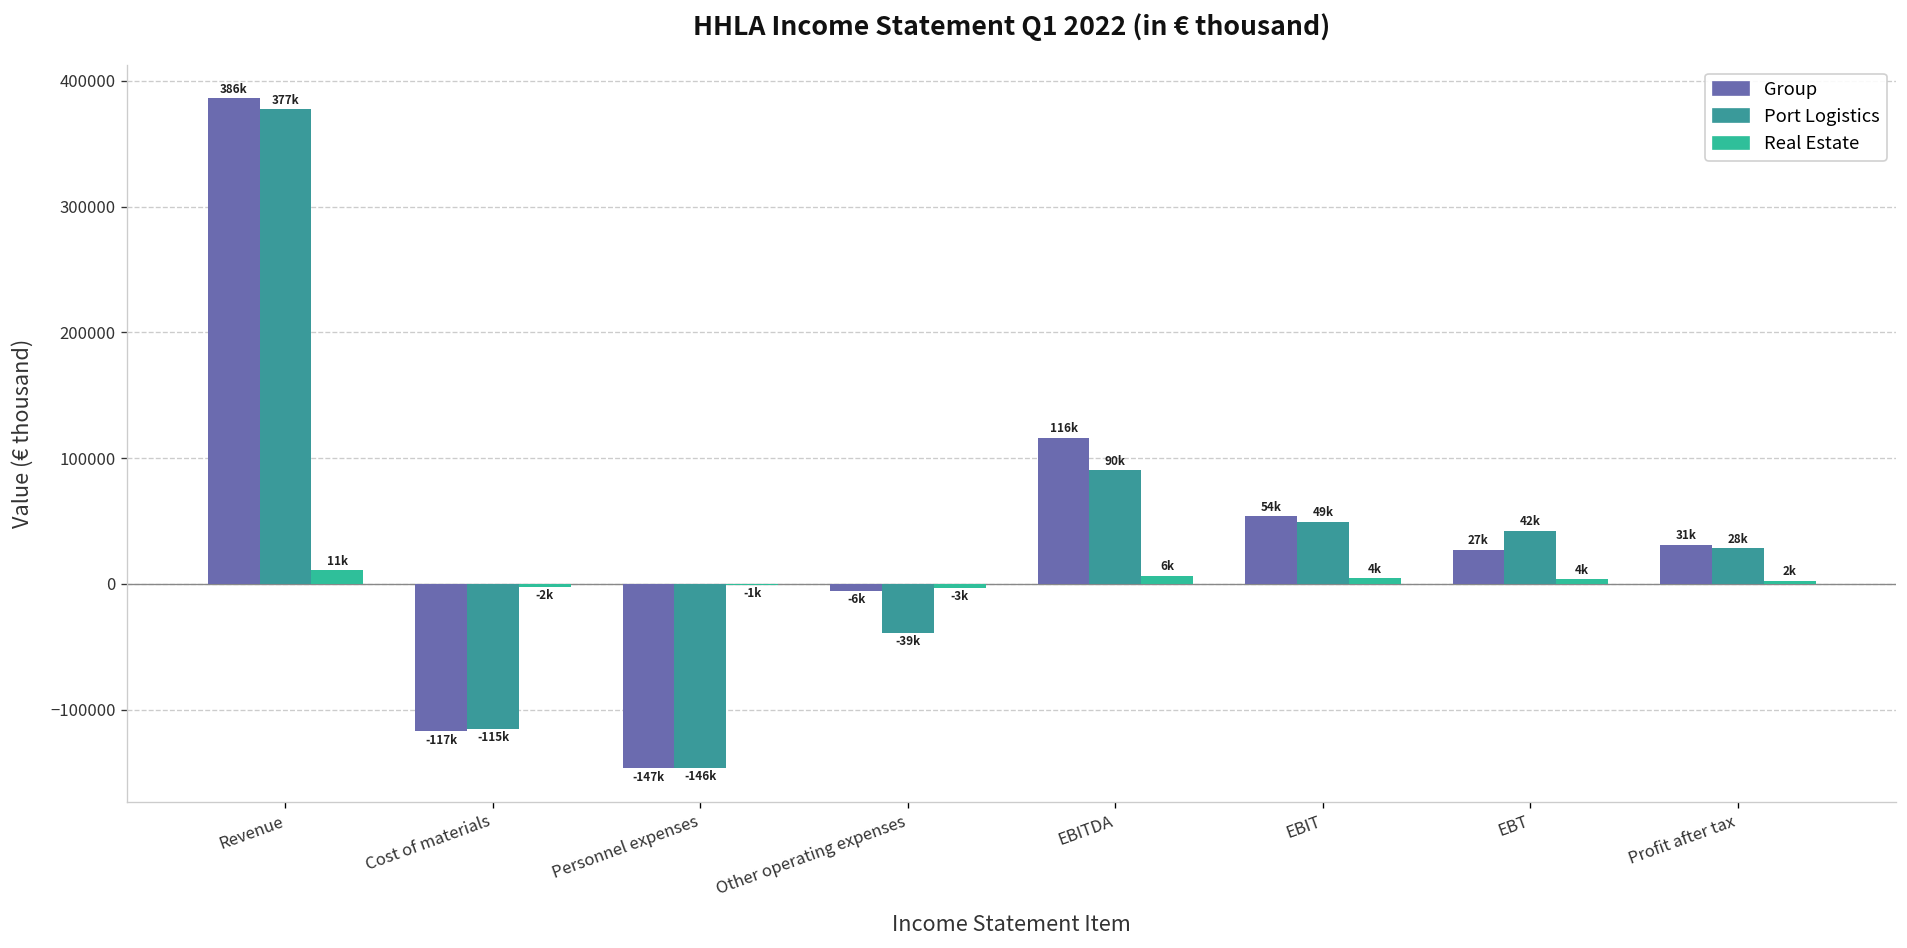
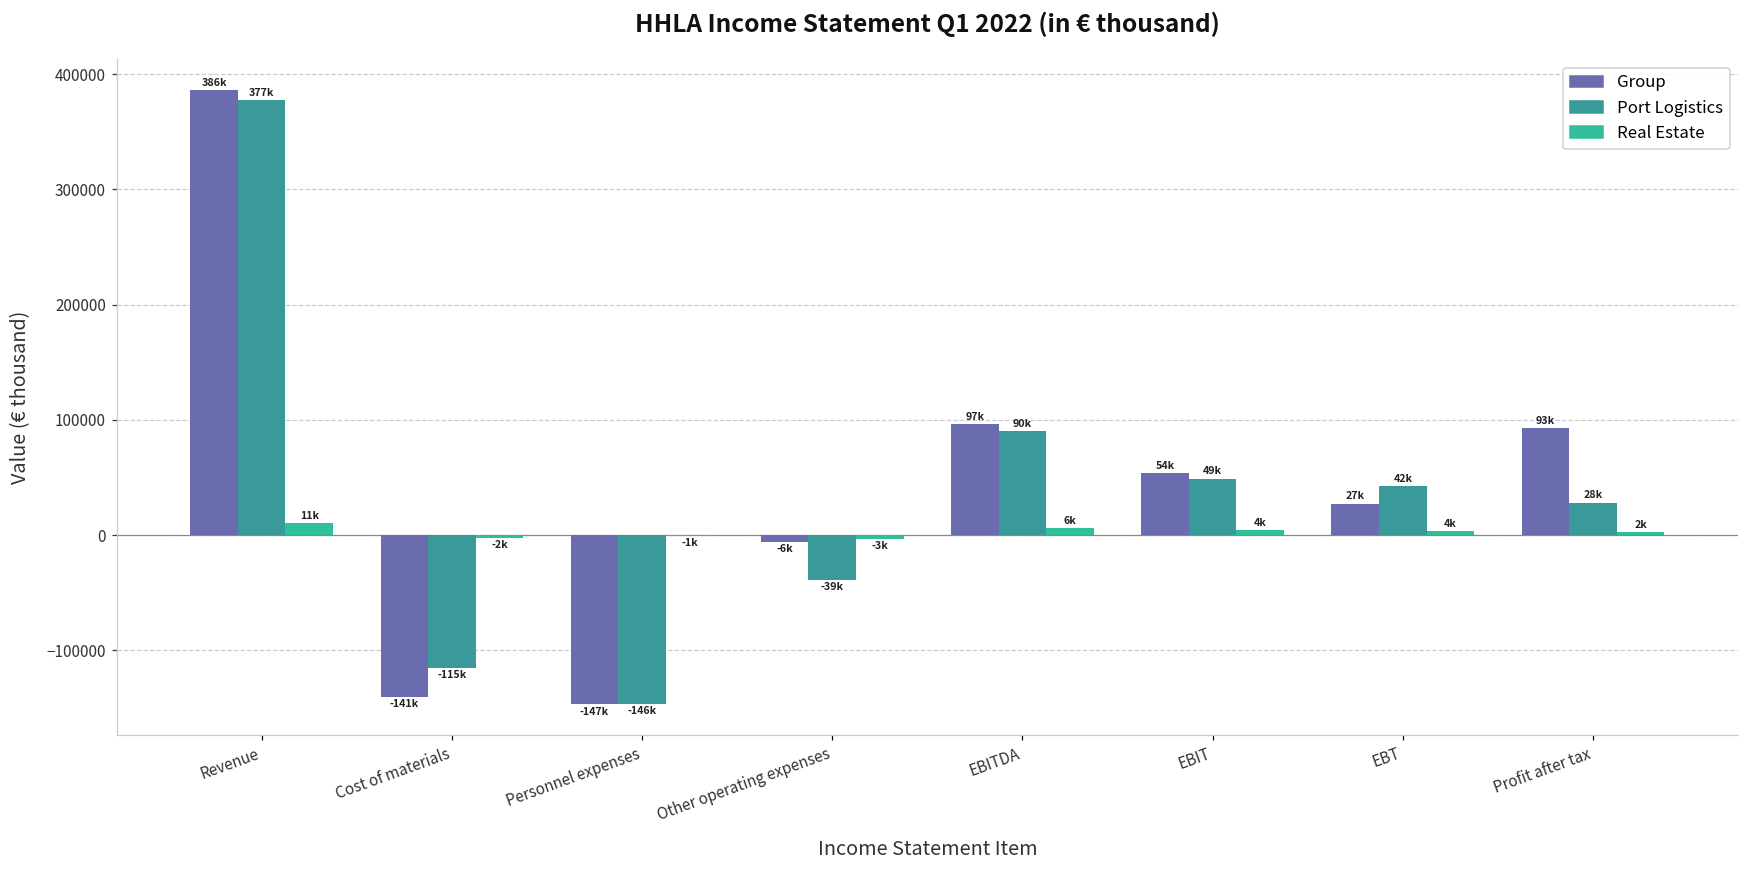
Group, Cost of materials: -117k -> -141k
Group, EBITDA: 116k -> 97k
Group, Profit after tax: 31k -> 93k
